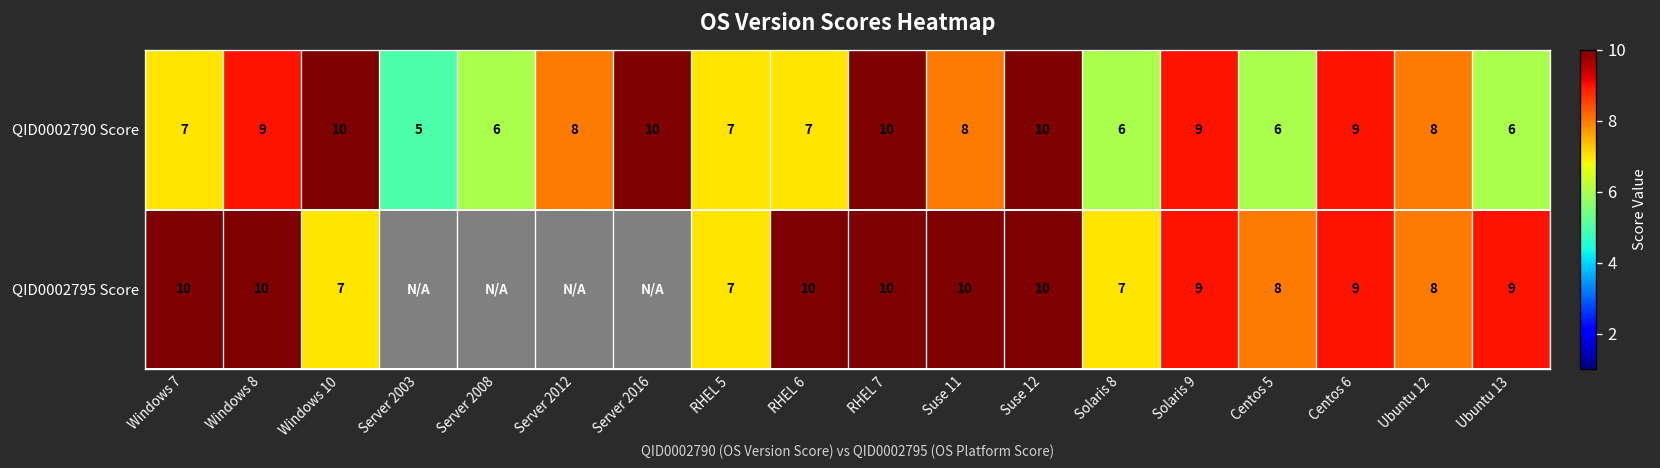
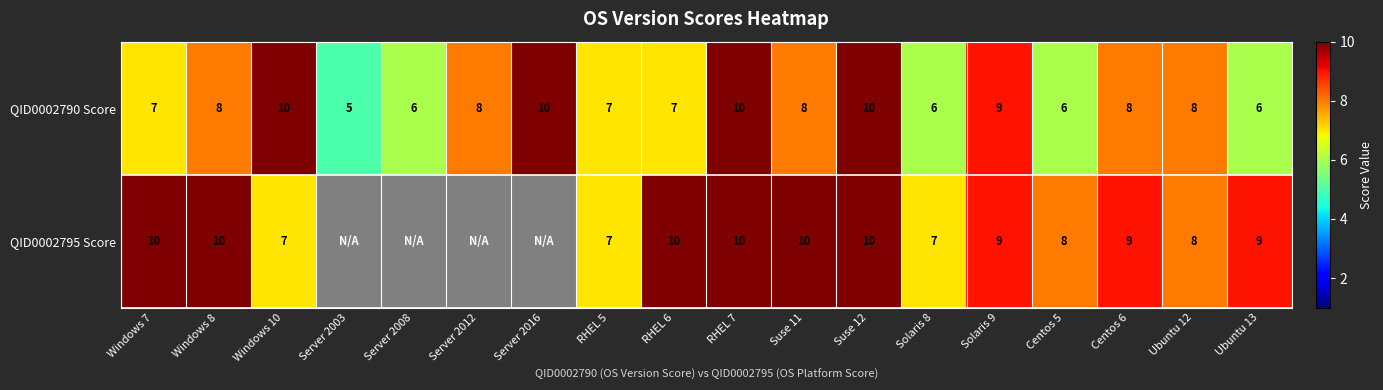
QID0002790 Score, Windows 8: 9 -> 8
QID0002790 Score, Centos 6: 9 -> 8
